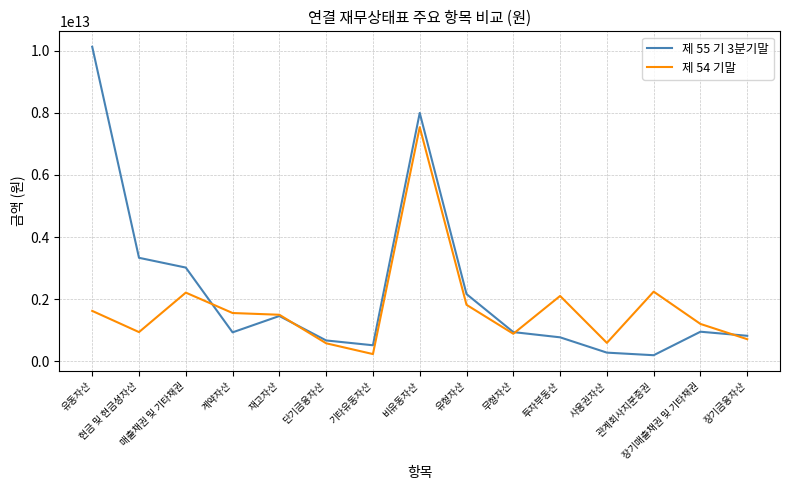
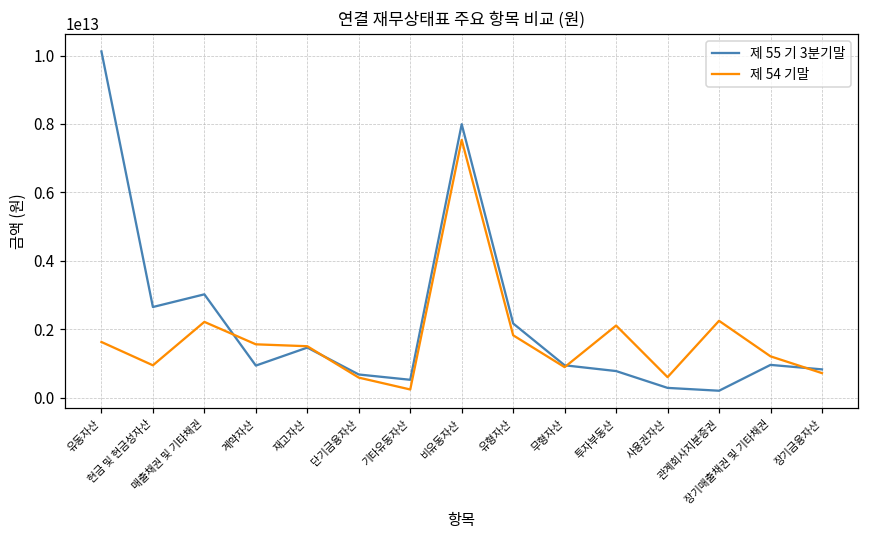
제 55 기 3분기말, 현금 및 현금성자산: 3300000000000 -> 2600000000000
